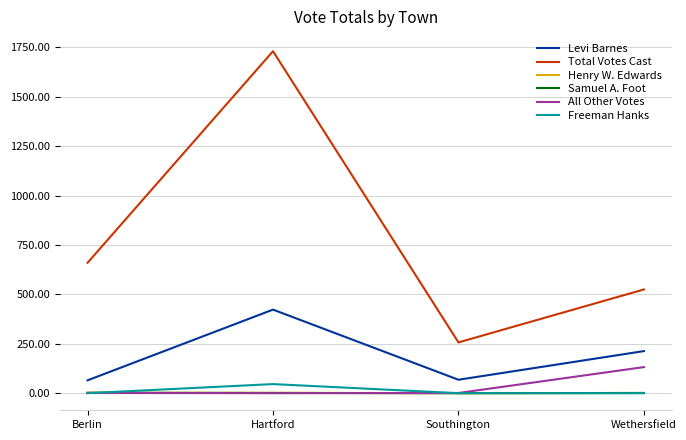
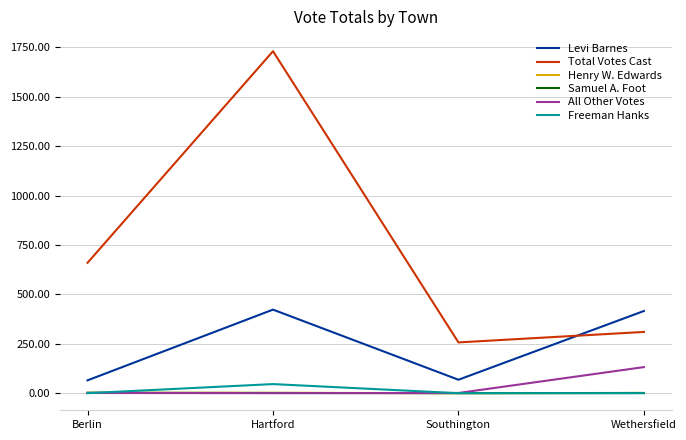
Levi Barnes, Wethersfield: 210 -> 420
Total Votes Cast, Wethersfield: 530 -> 310
